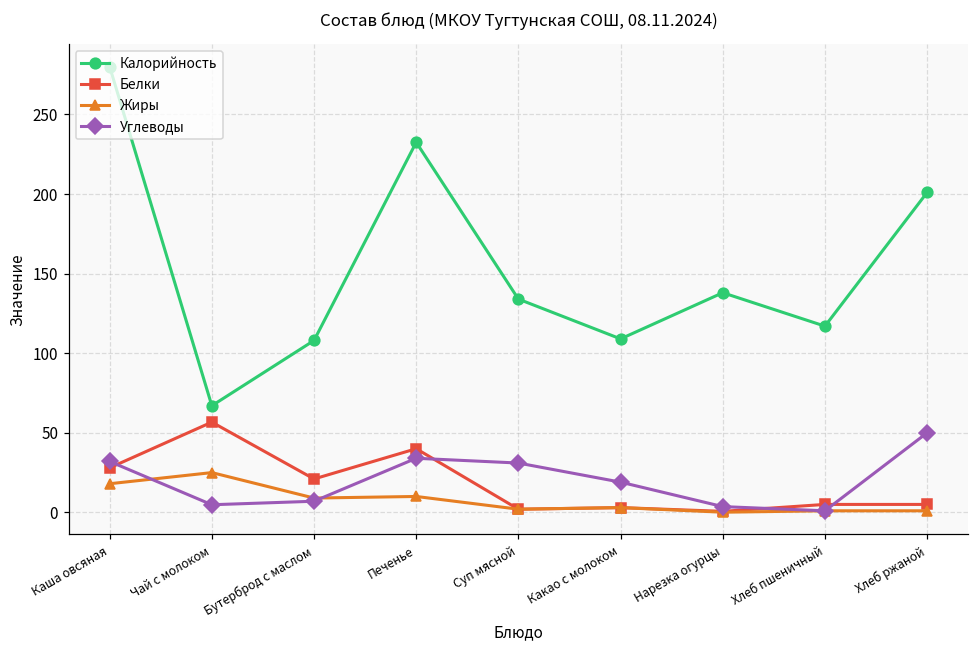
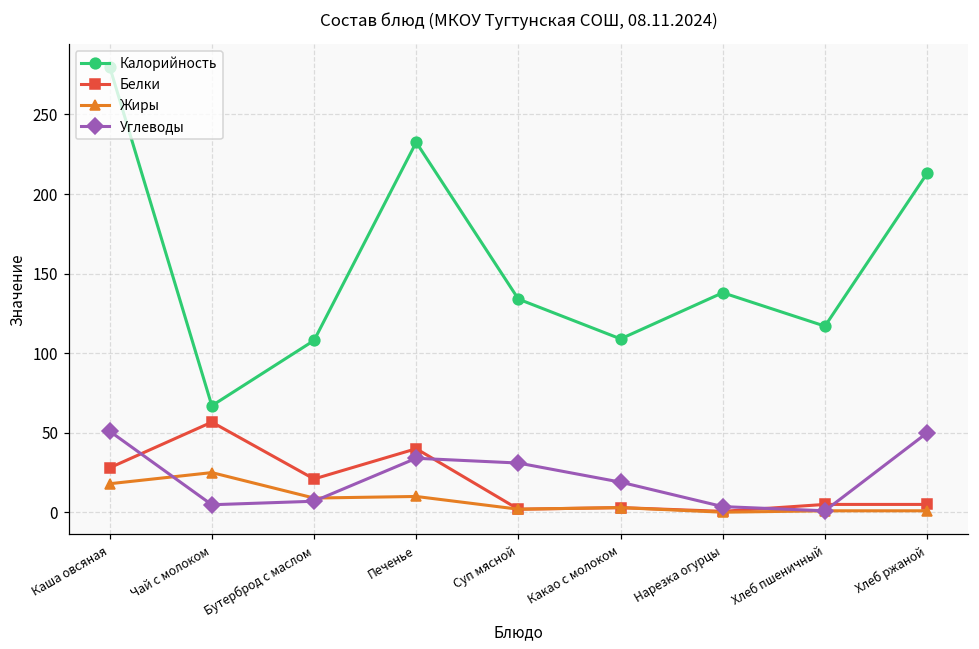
Углеводы, Каша овсяная: 32 -> 51
Калорийность, Хлеб ржаной: 201 -> 213
